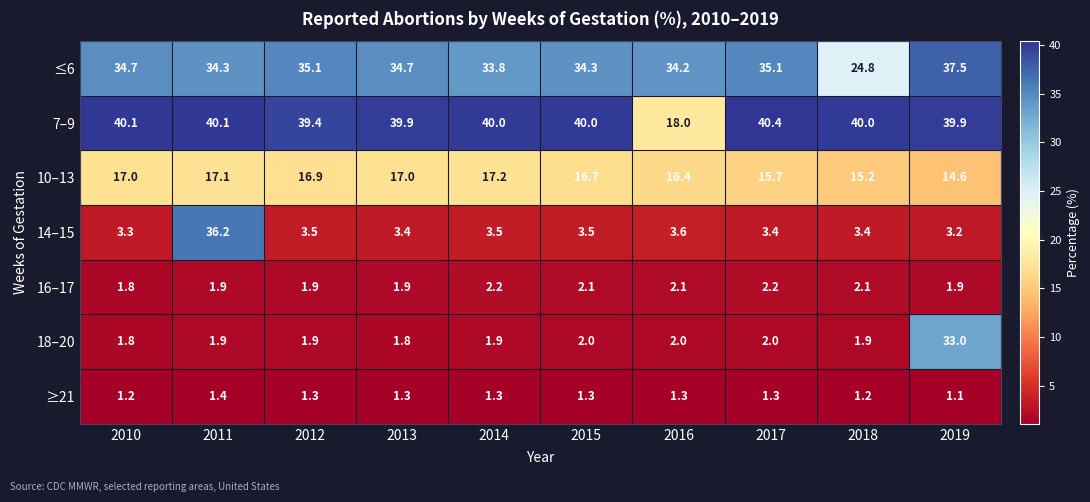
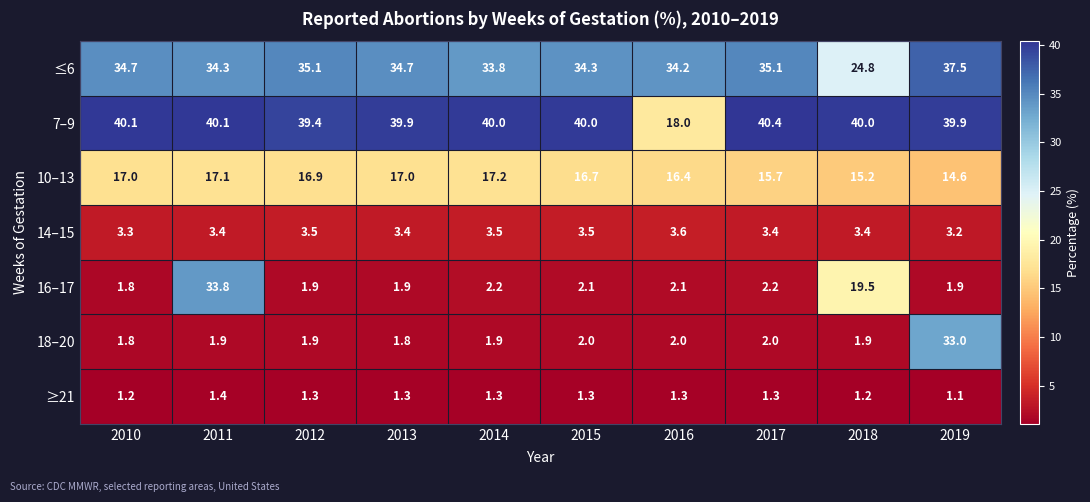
14–15, 2011: 36.2 -> 3.4
16–17, 2011: 1.9 -> 33.8
16–17, 2018: 2.1 -> 19.5
